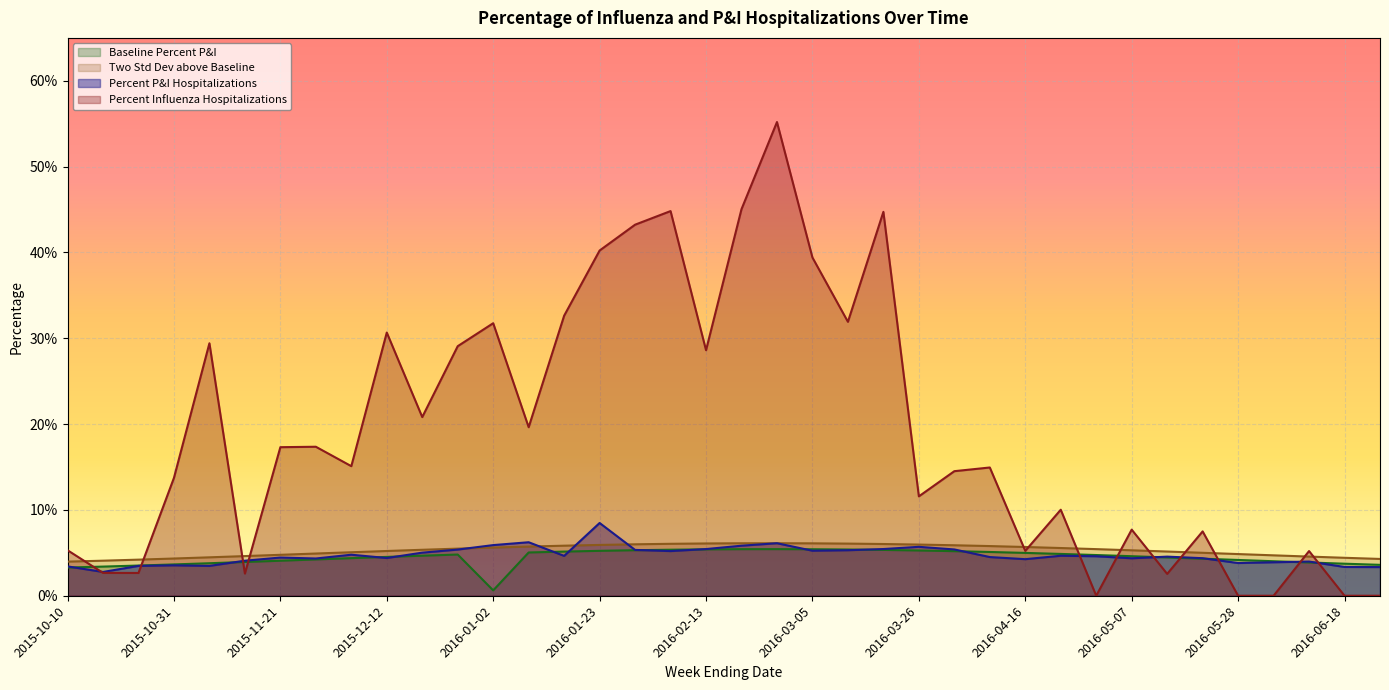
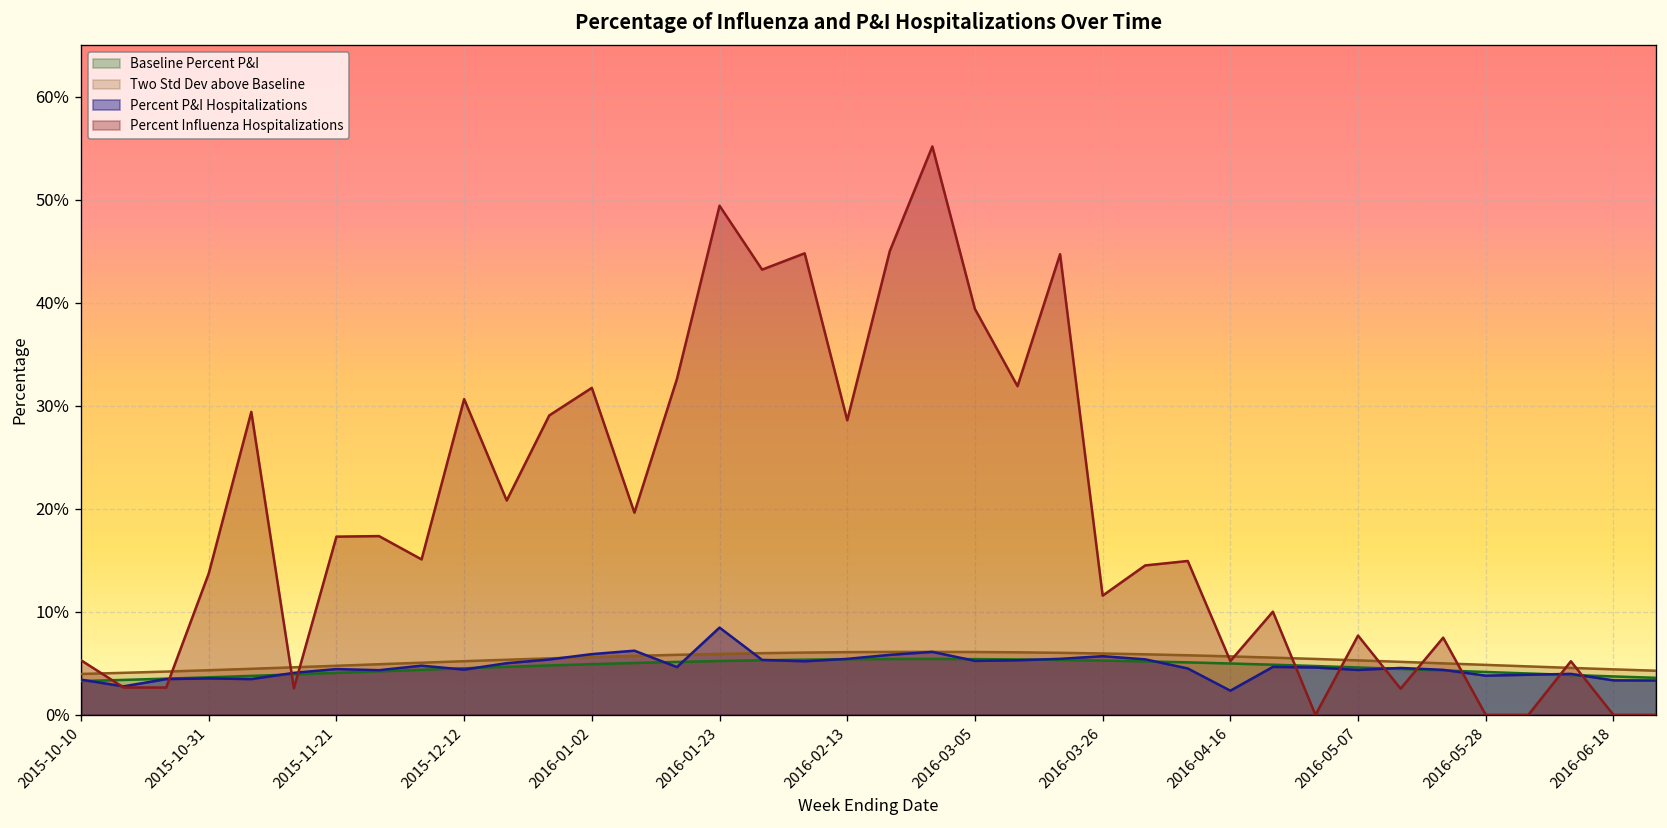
Baseline Percent P&I, 2016-01-02: 1% -> 5%
Percent Influenza Hospitalizations, 2016-01-23: 40% -> 49%
Percent P&I Hospitalizations, 2016-04-16: 4% -> 2%
